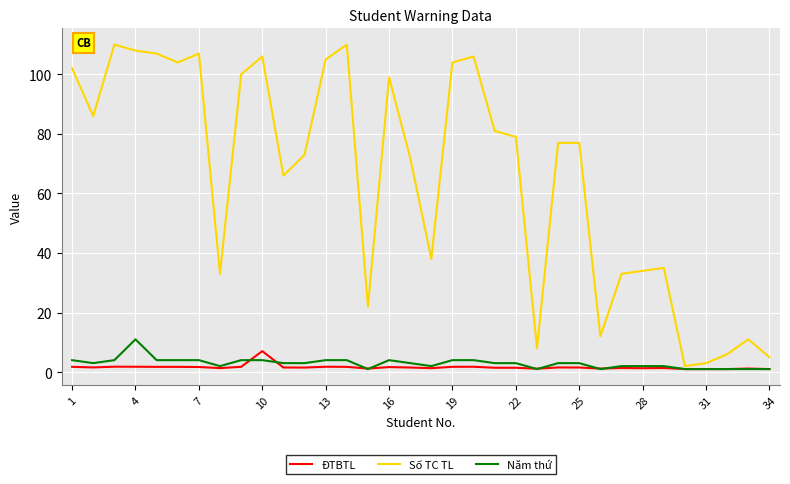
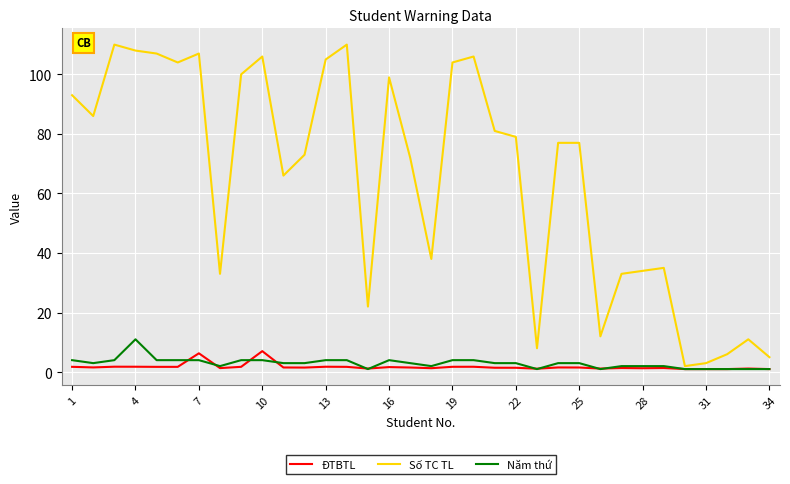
Số TC TL, 1: 102 -> 93
ĐTBTL, 7: 2 -> 6
